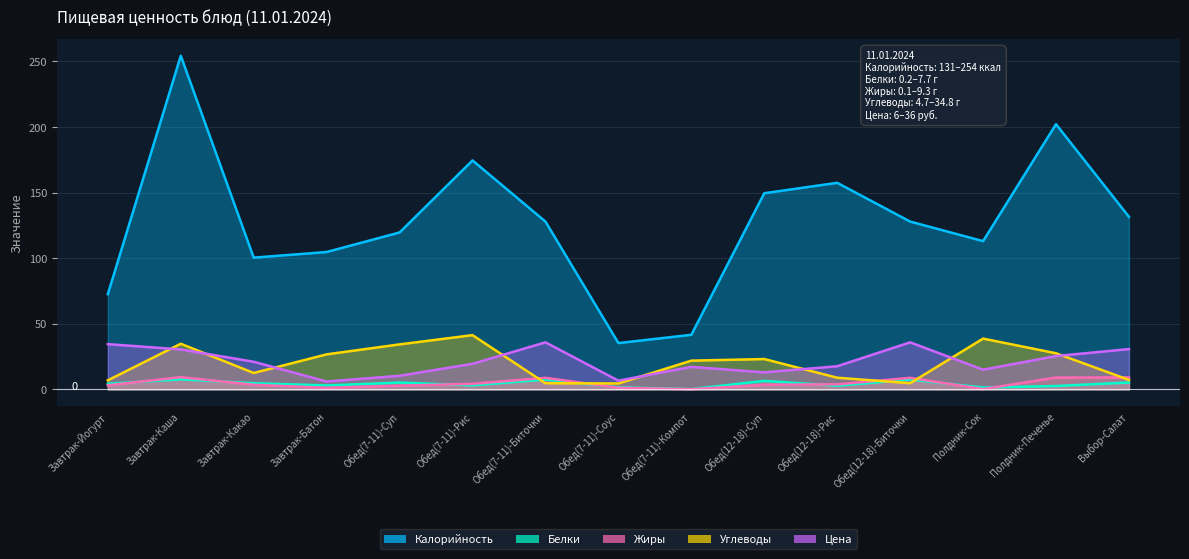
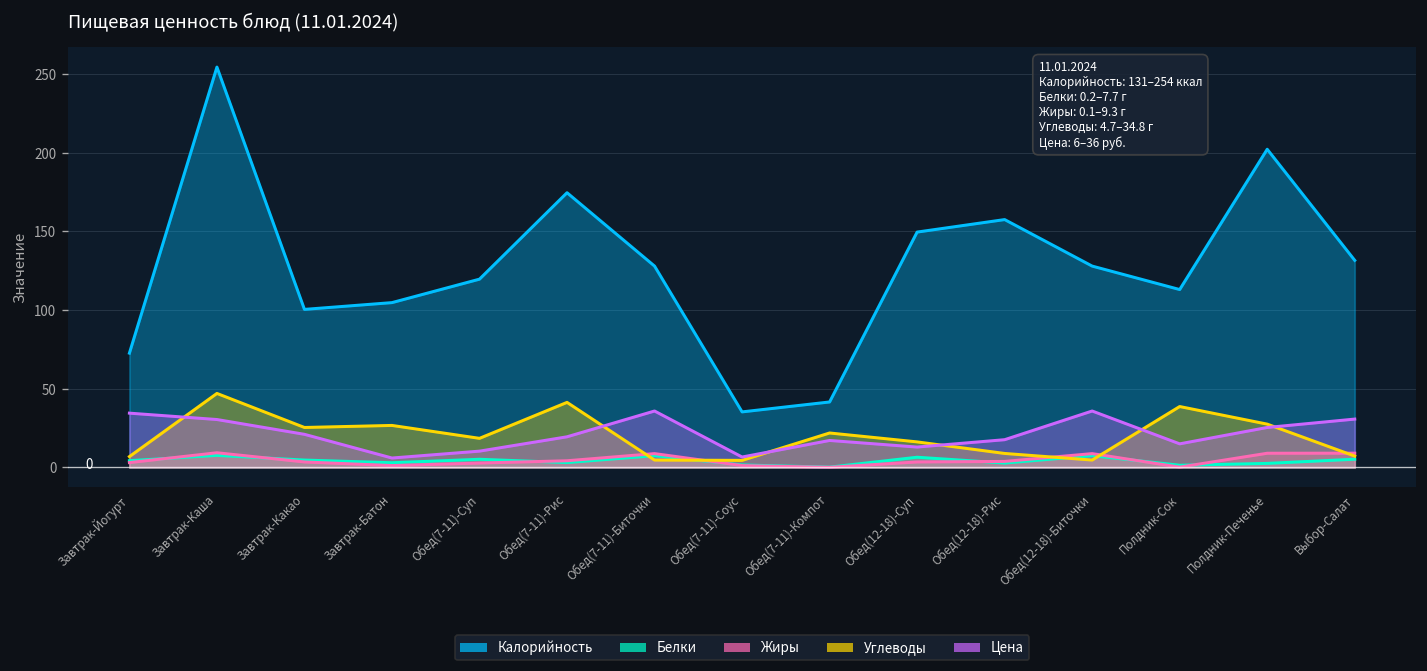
Углеводы, Завтрак-Каша: 35 -> 47
Углеводы, Завтрак-Какао: 13 -> 25
Углеводы, Обед(7-11)-Суп: 34 -> 19
Углеводы, Обед(12-18)-Суп: 23 -> 16
